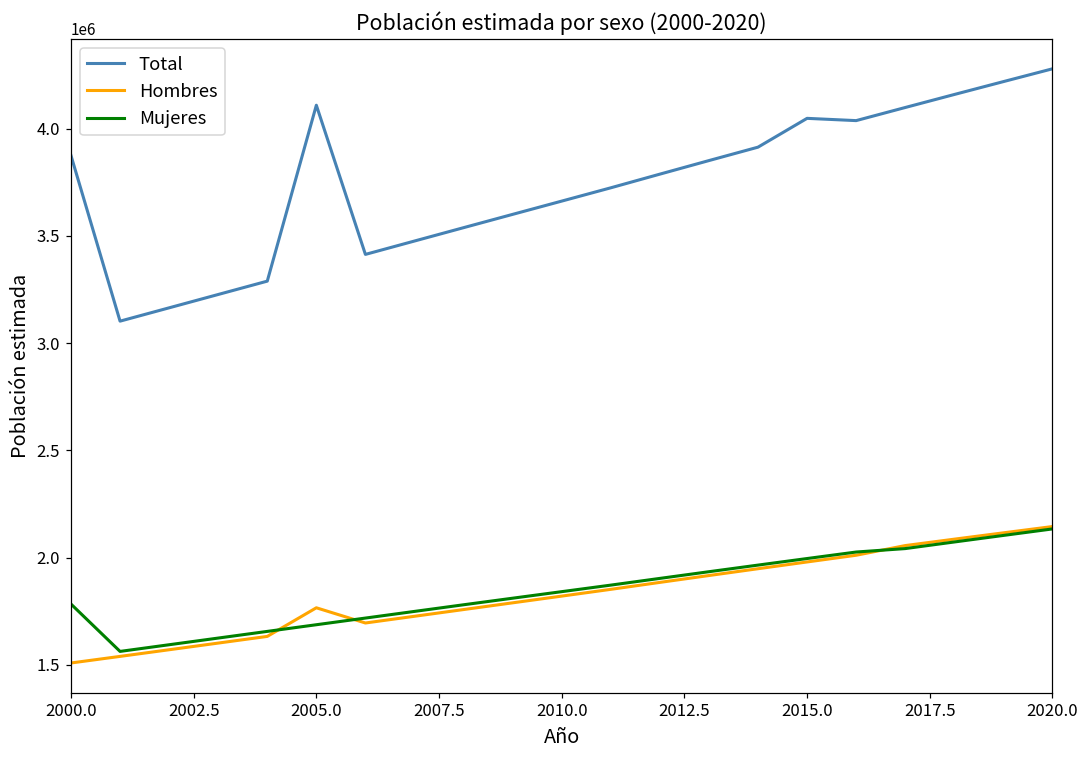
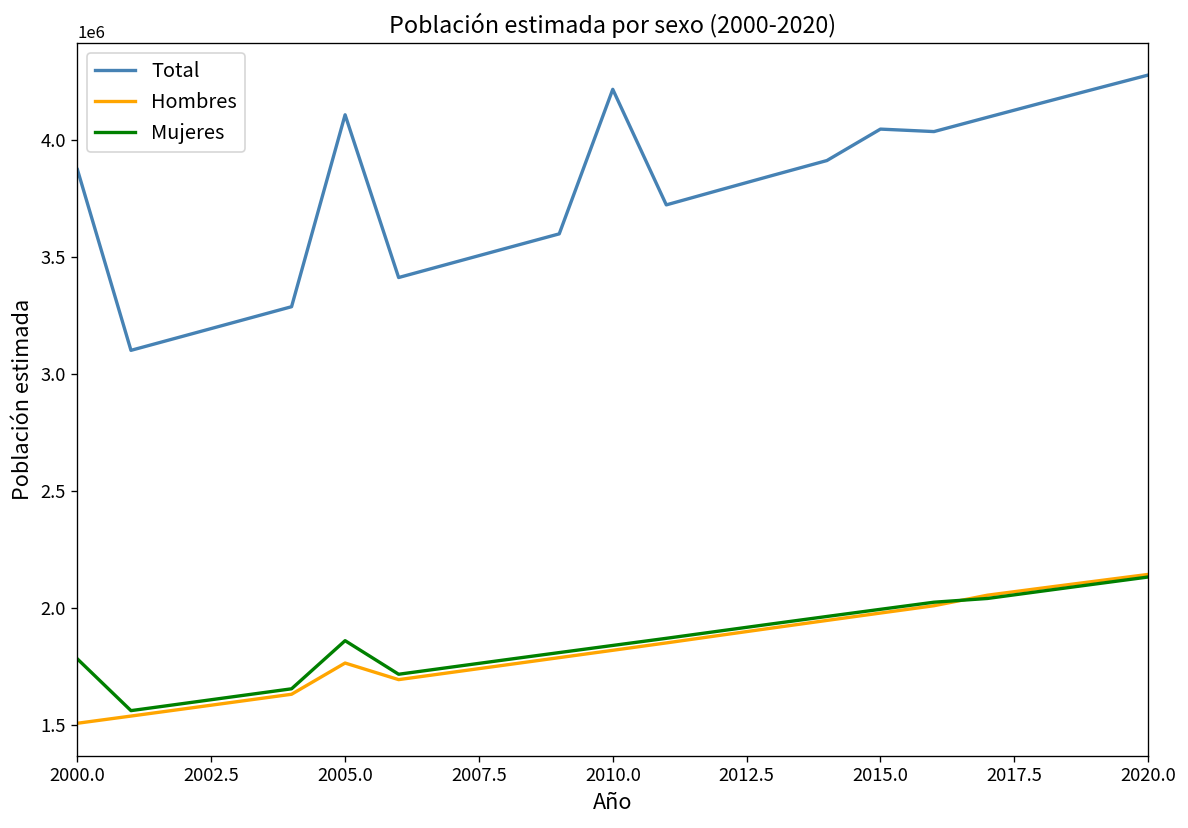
Mujeres, 2005.0: 1690000 -> 1860000
Total, 2010.0: 3660000 -> 4220000
